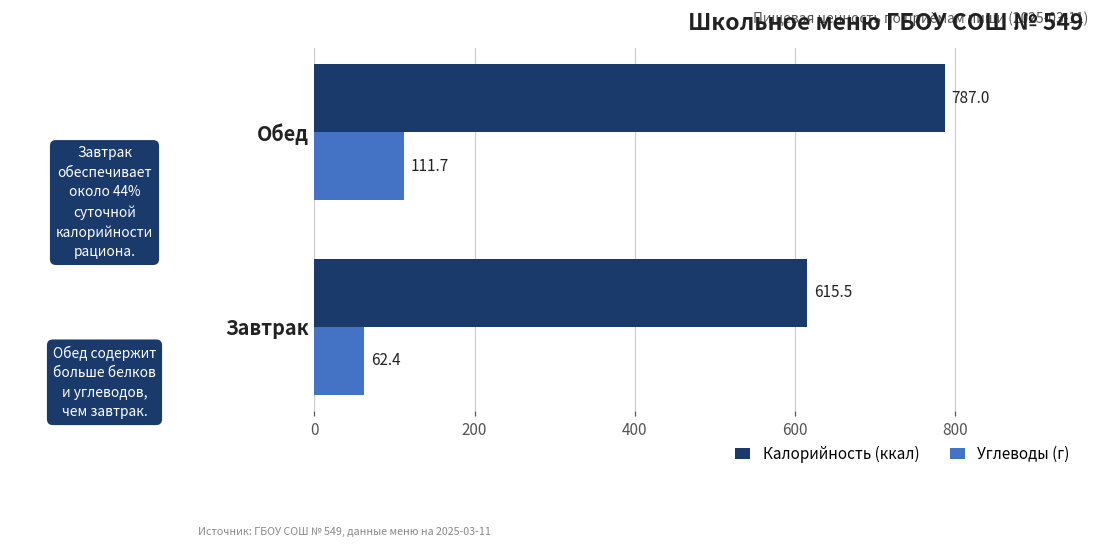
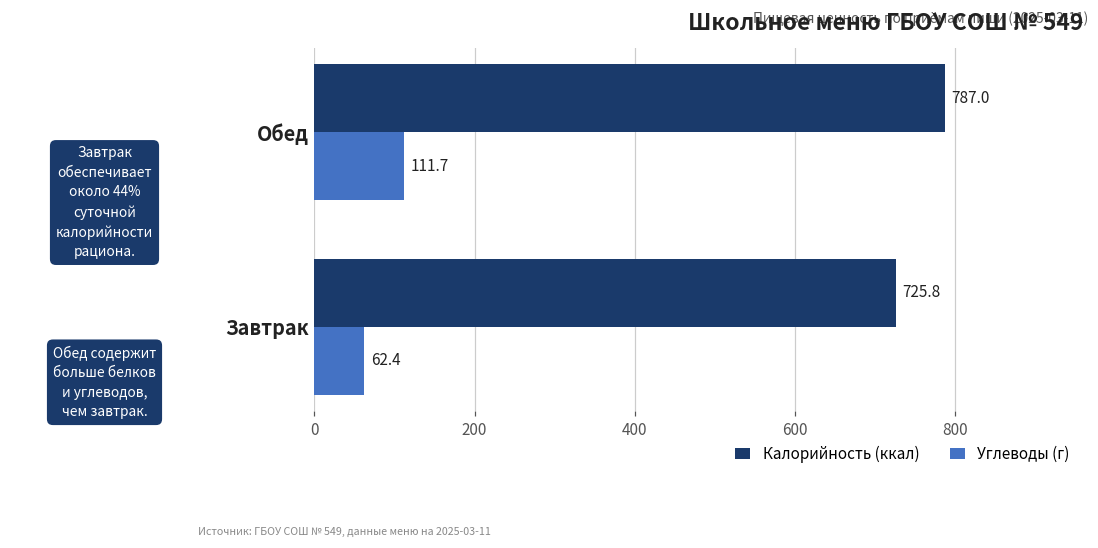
Калорийность (ккал), Завтрак: 615.5 -> 725.8
